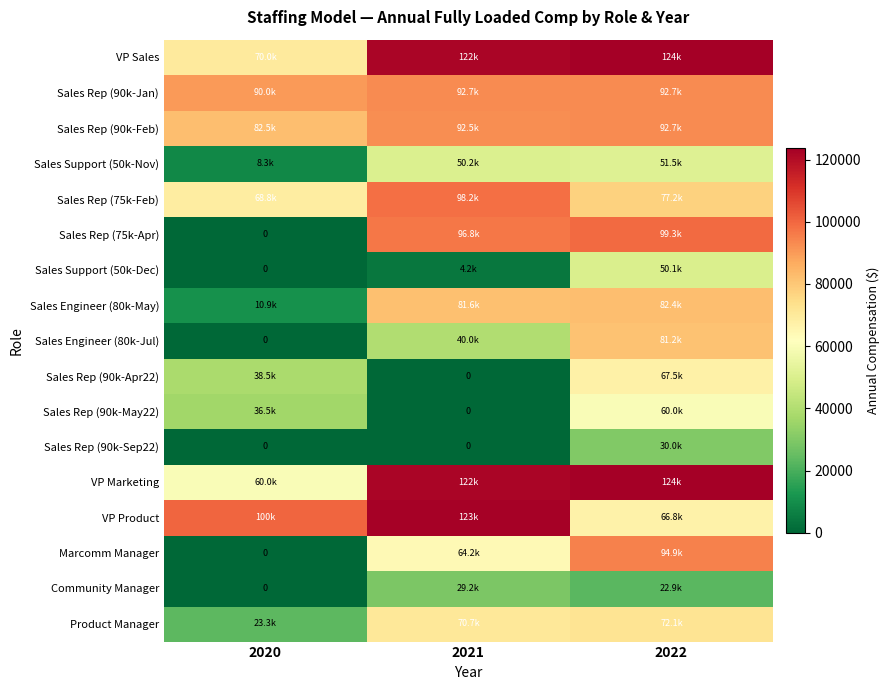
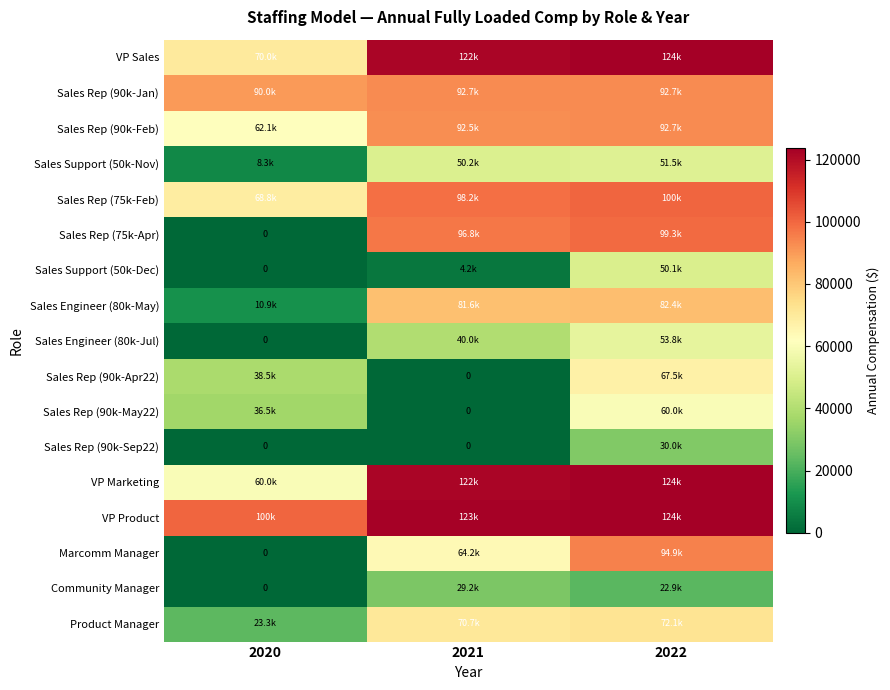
Sales Rep (90k-Feb), 2020: 82.5k -> 62.1k
Sales Rep (75k-Feb), 2022: 77.2k -> 100k
Sales Engineer (80k-Jul), 2022: 81.2k -> 53.8k
VP Product, 2022: 66.8k -> 124k
